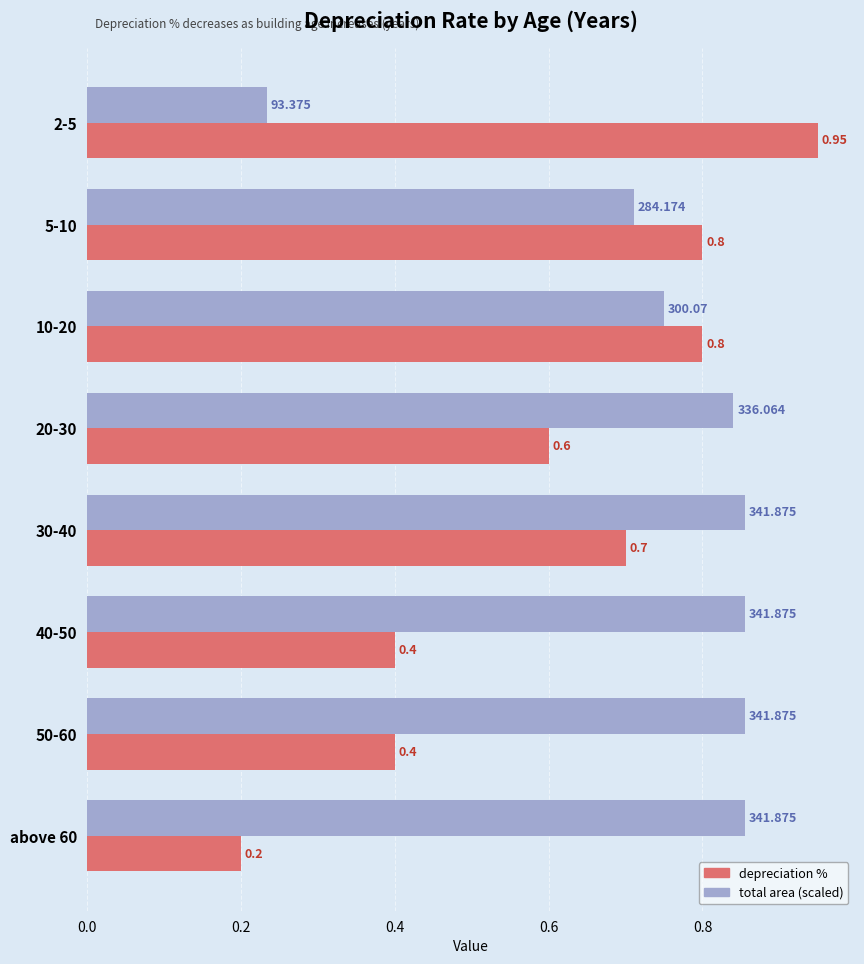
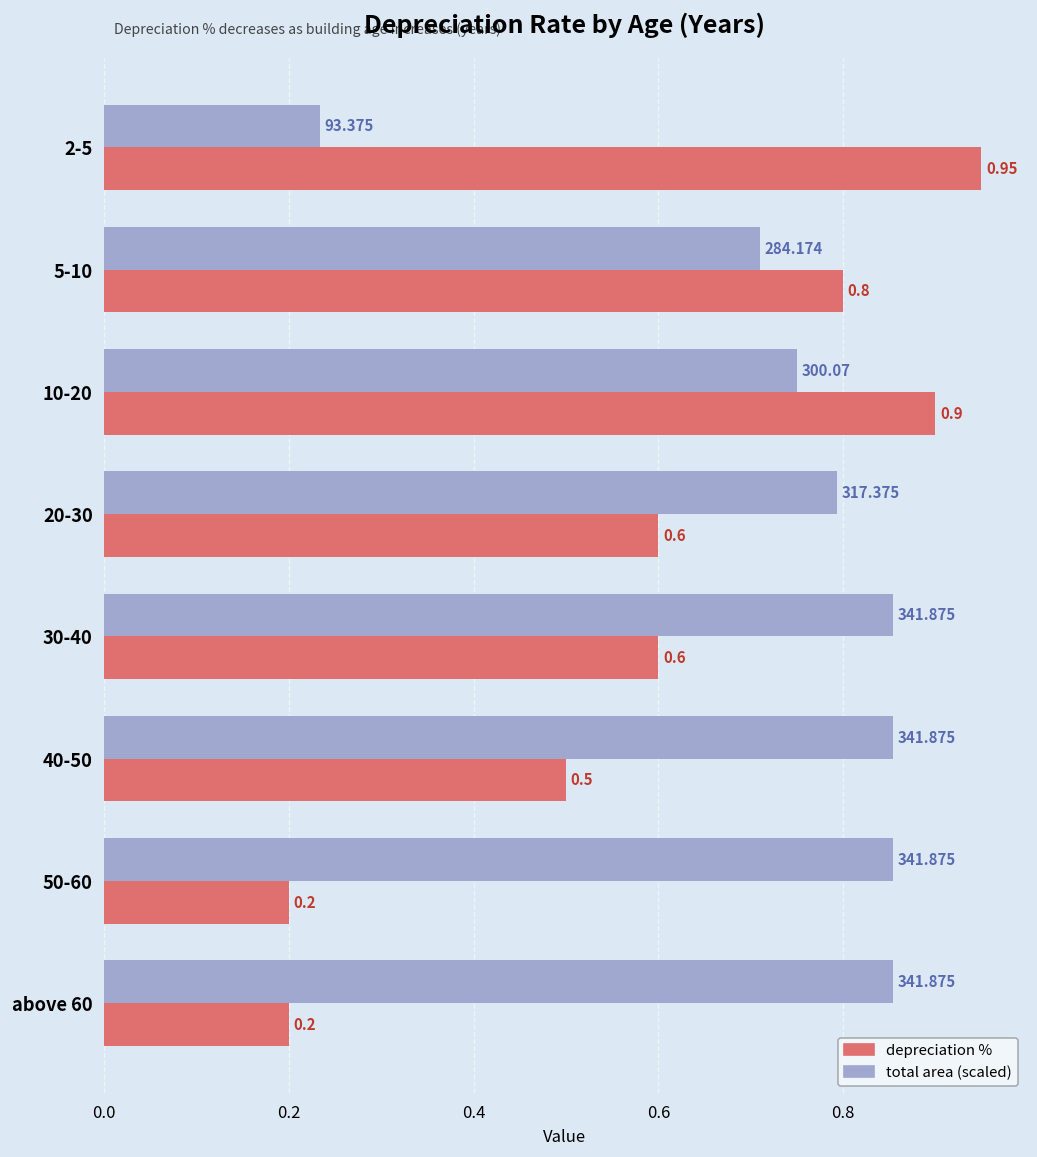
depreciation %, 10-20: 0.8 -> 0.9
total area (scaled), 20-30: 336.064 -> 317.375
depreciation %, 30-40: 0.7 -> 0.6
depreciation %, 40-50: 0.4 -> 0.5
depreciation %, 50-60: 0.4 -> 0.2
